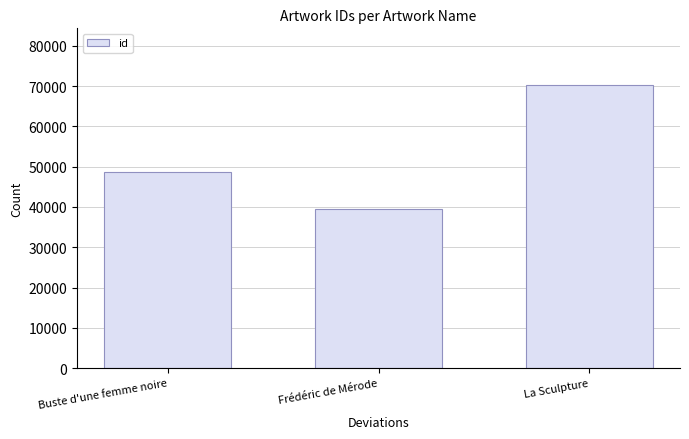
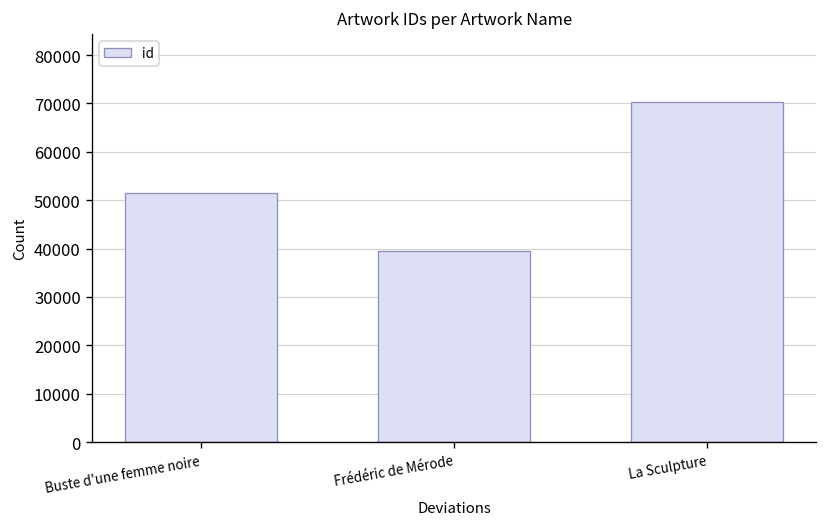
Buste d'une femme noire: 49000 -> 51000
